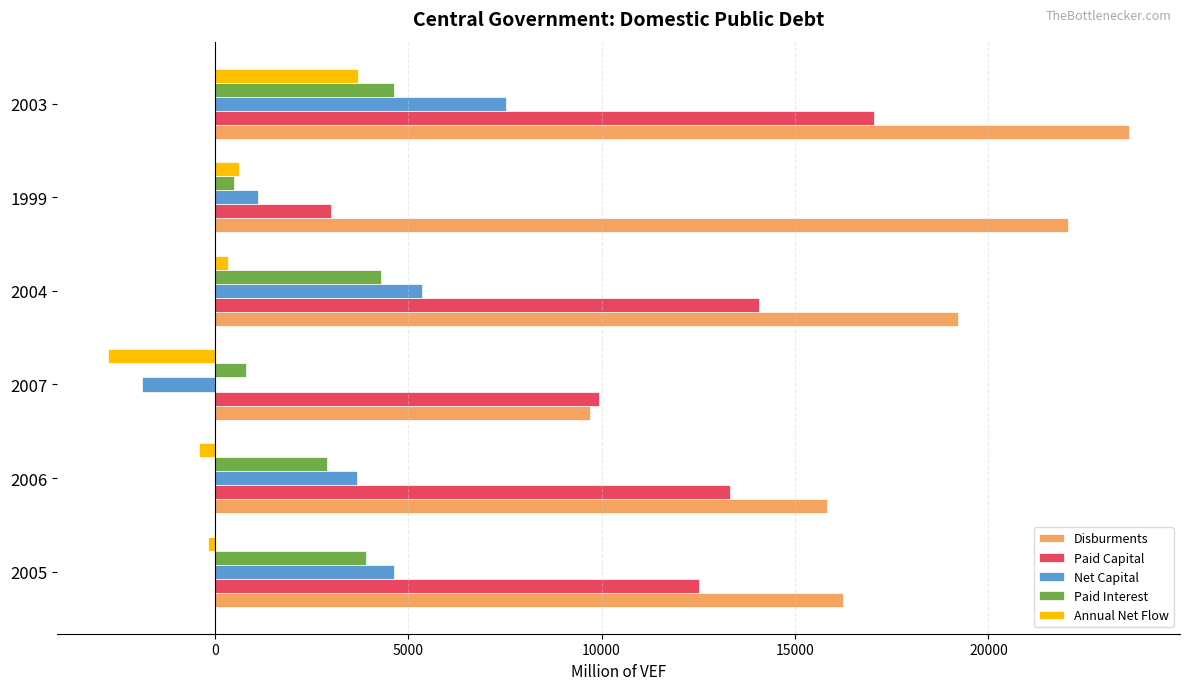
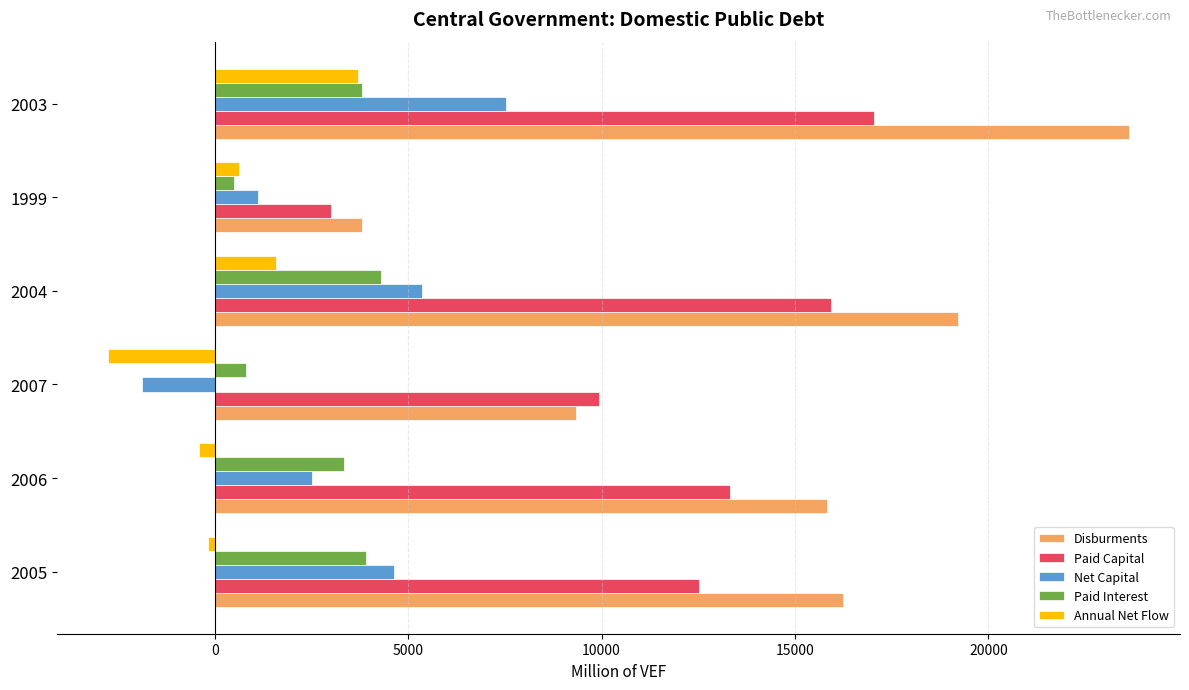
Paid Interest, 2003: 4600 -> 3800
Disburments, 1999: 22100 -> 3800
Annual Net Flow, 2004: 400 -> 1600
Paid Capital, 2004: 14100 -> 15900
Disburments, 2007: 9700 -> 9300
Paid Interest, 2006: 2900 -> 3400
Net Capital, 2006: 3700 -> 2500
